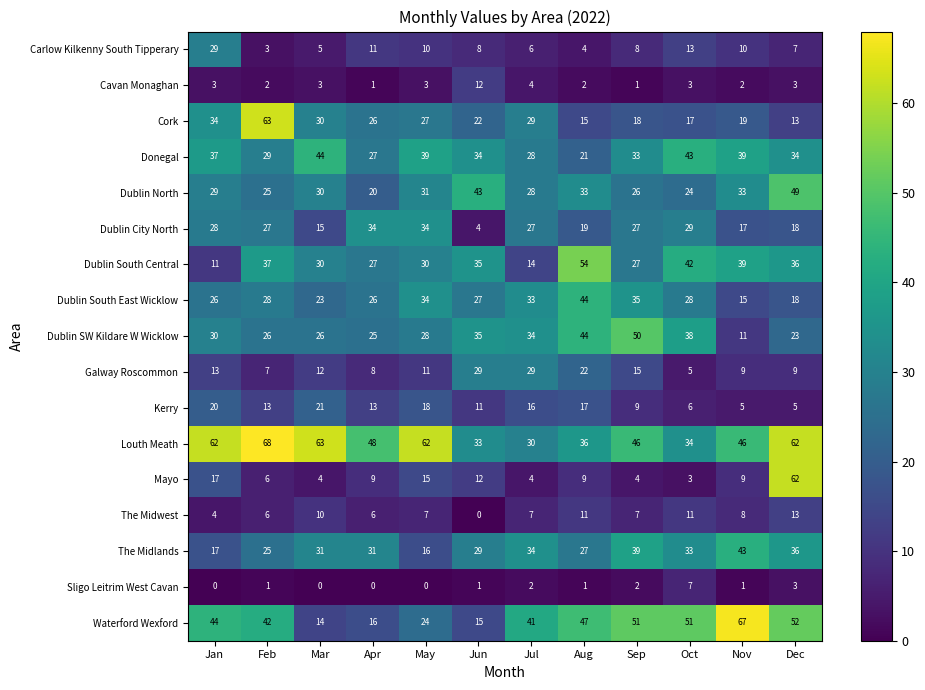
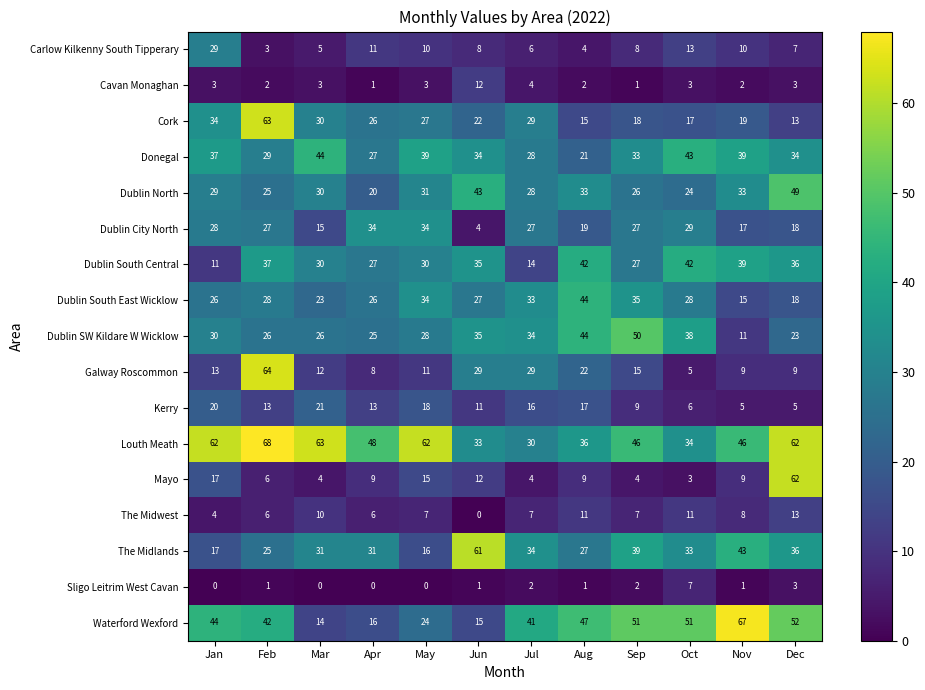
Dublin South Central, Aug: 54 -> 42
Galway Roscommon, Feb: 7 -> 64
The Midlands, Jun: 29 -> 61
